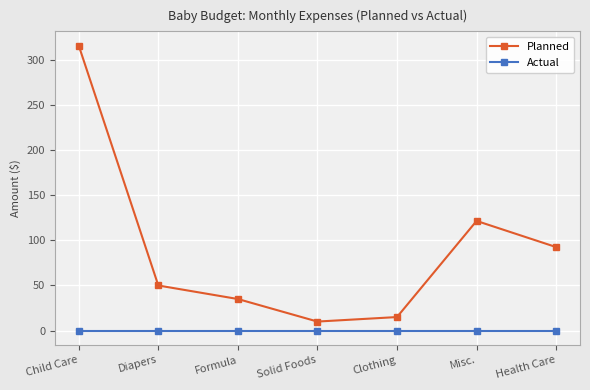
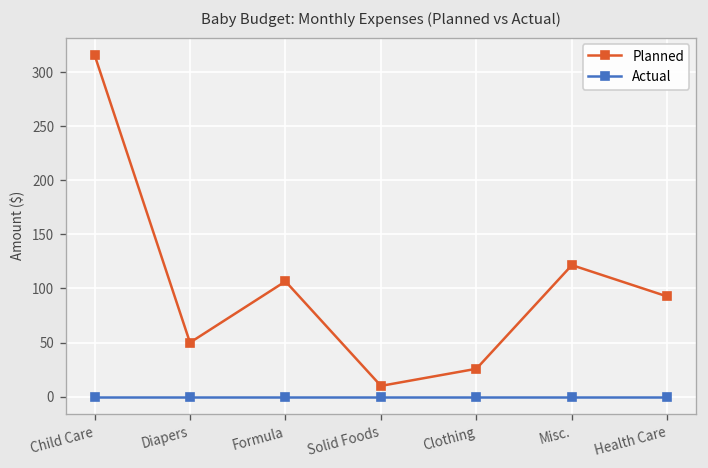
Planned, Formula: 40 -> 110
Planned, Clothing: 20 -> 30
